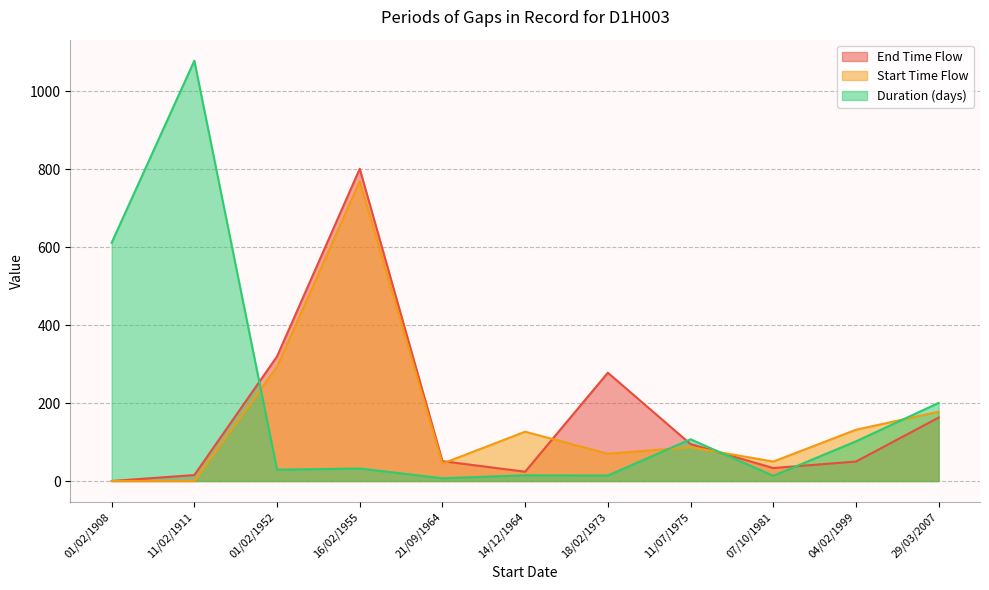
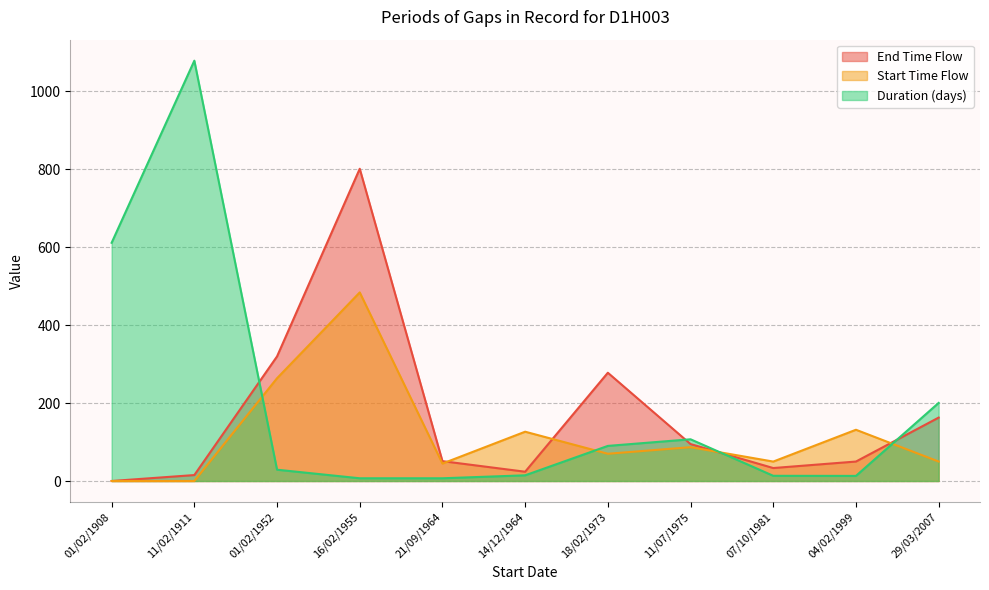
Start Time Flow, 01/02/1952: 290 -> 260
Start Time Flow, 16/02/1955: 770 -> 480
Duration (days), 16/02/1955: 30 -> 10
Duration (days), 18/02/1973: 10 -> 90
Duration (days), 04/02/1999: 100 -> 10
Start Time Flow, 29/03/2007: 180 -> 50
